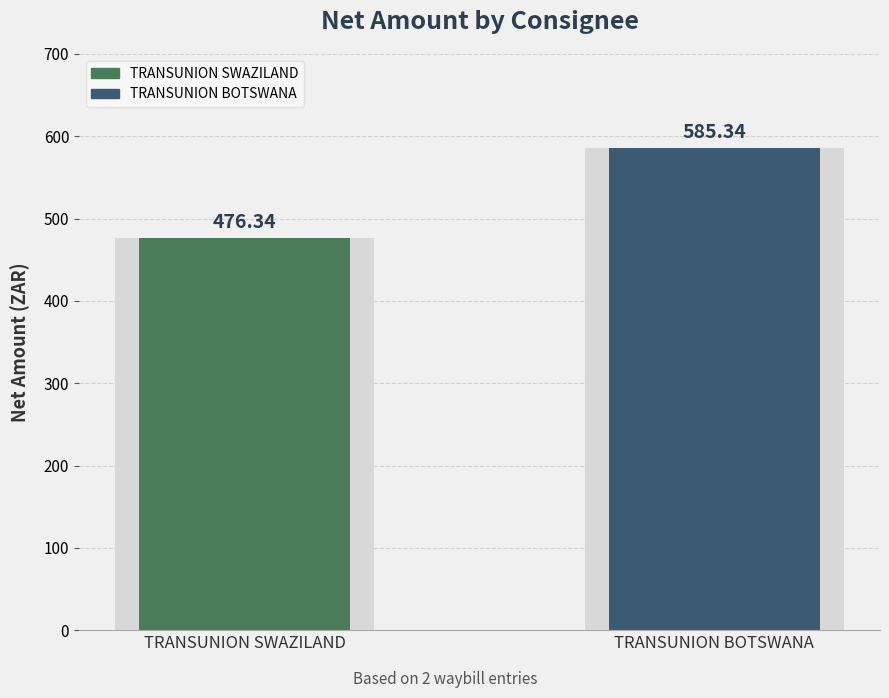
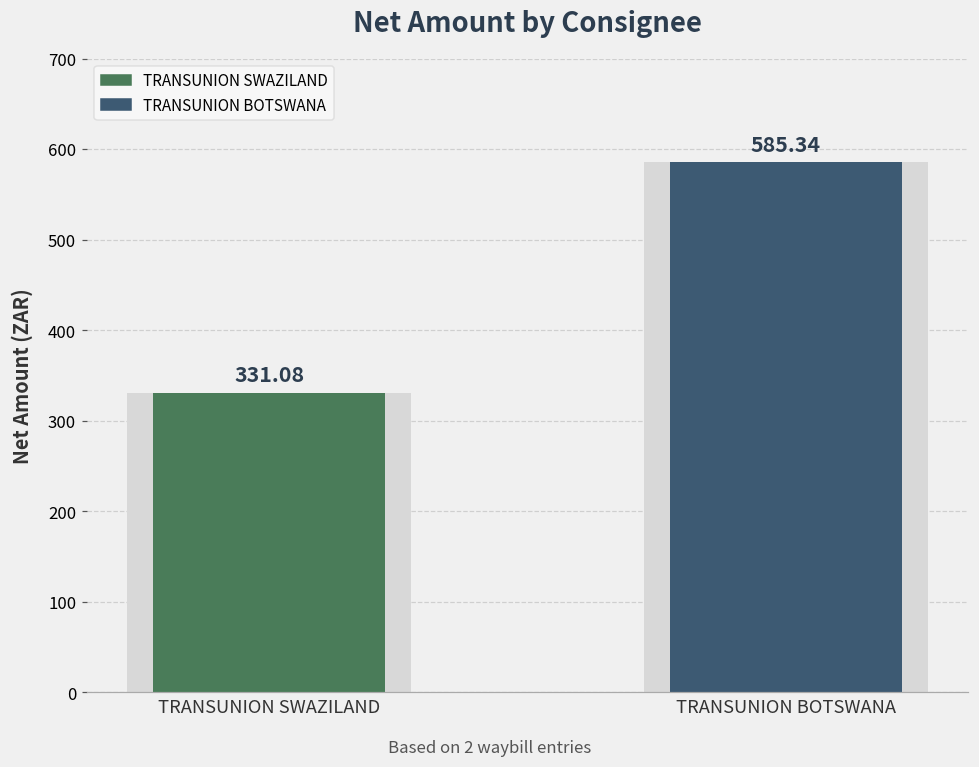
TRANSUNION SWAZILAND: 476.34 -> 331.08
